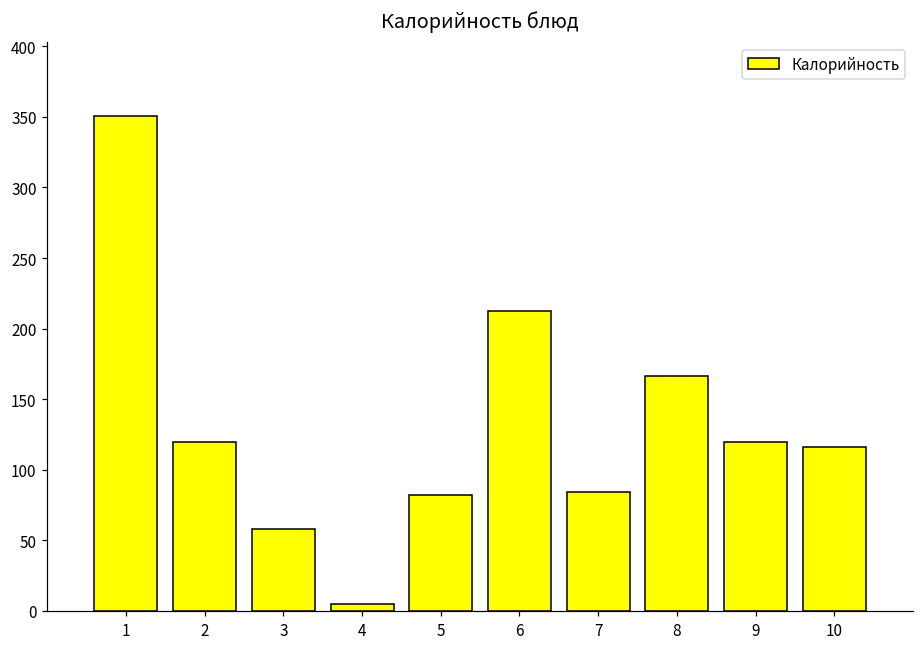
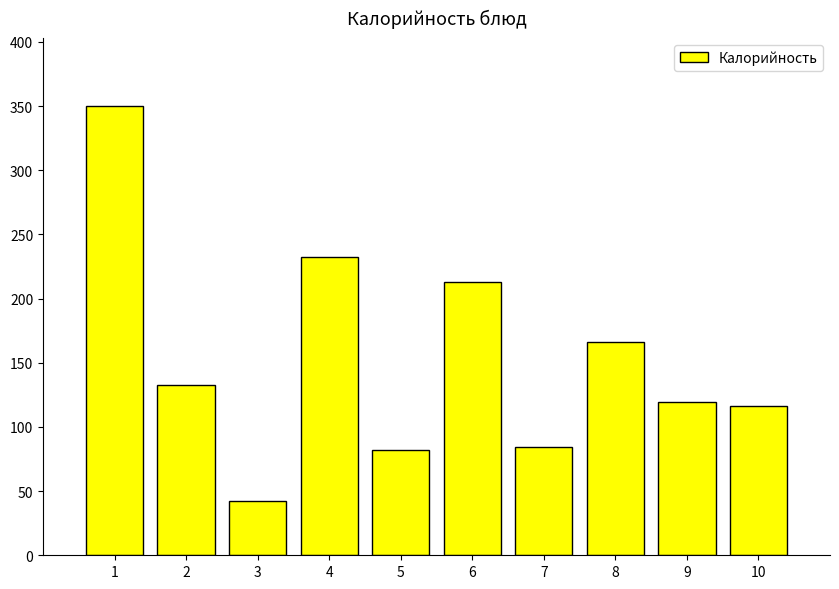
2: 119 -> 132
3: 58 -> 42
4: 5 -> 233
